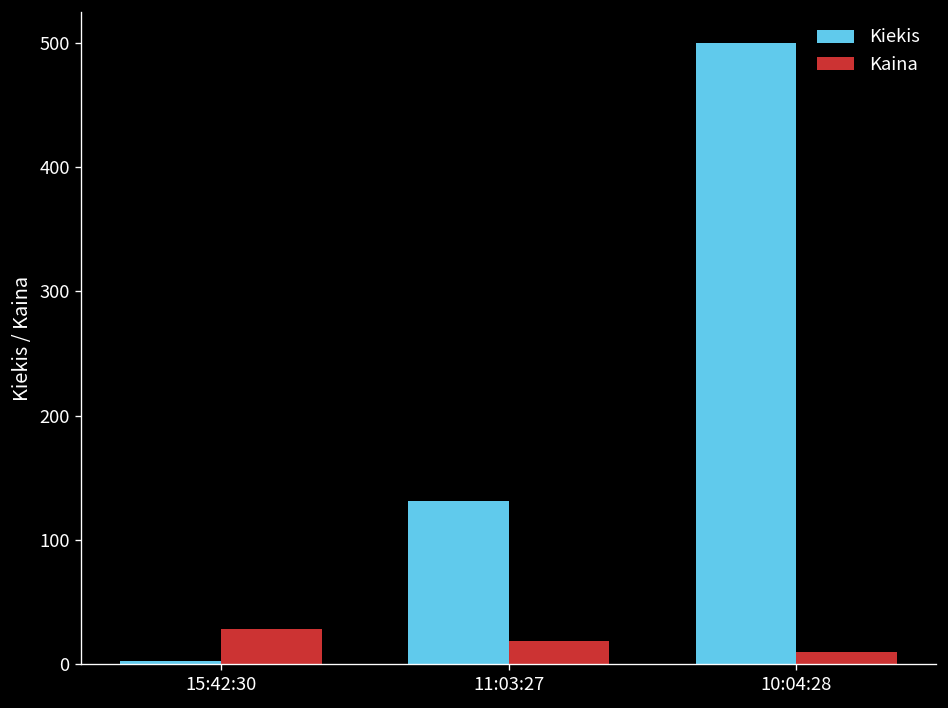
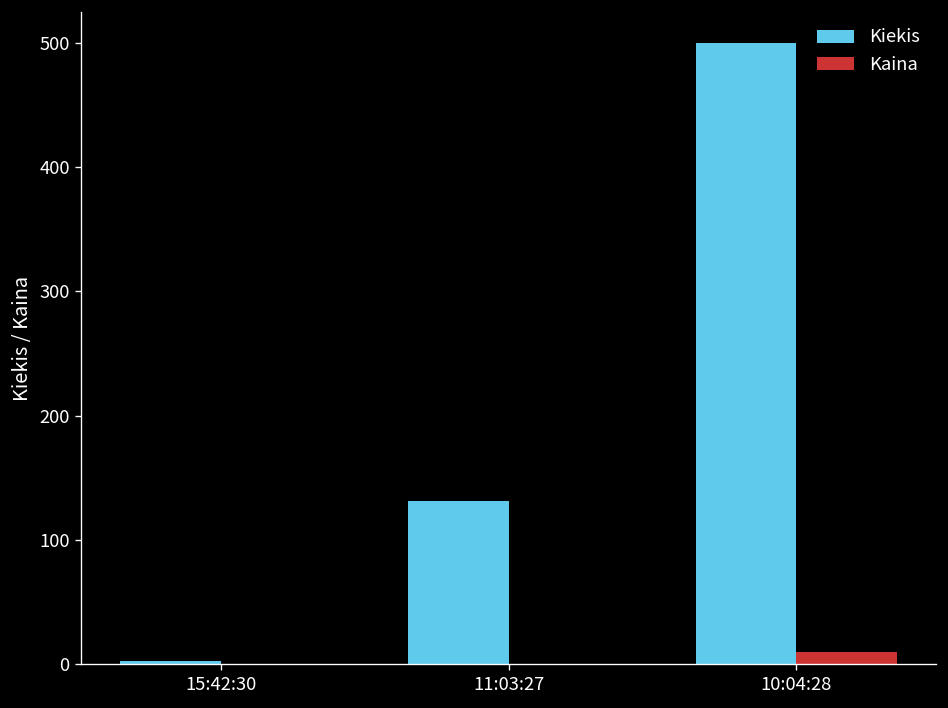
Kaina, 15:42:30: 28 -> 0
Kaina, 11:03:27: 19 -> 0
